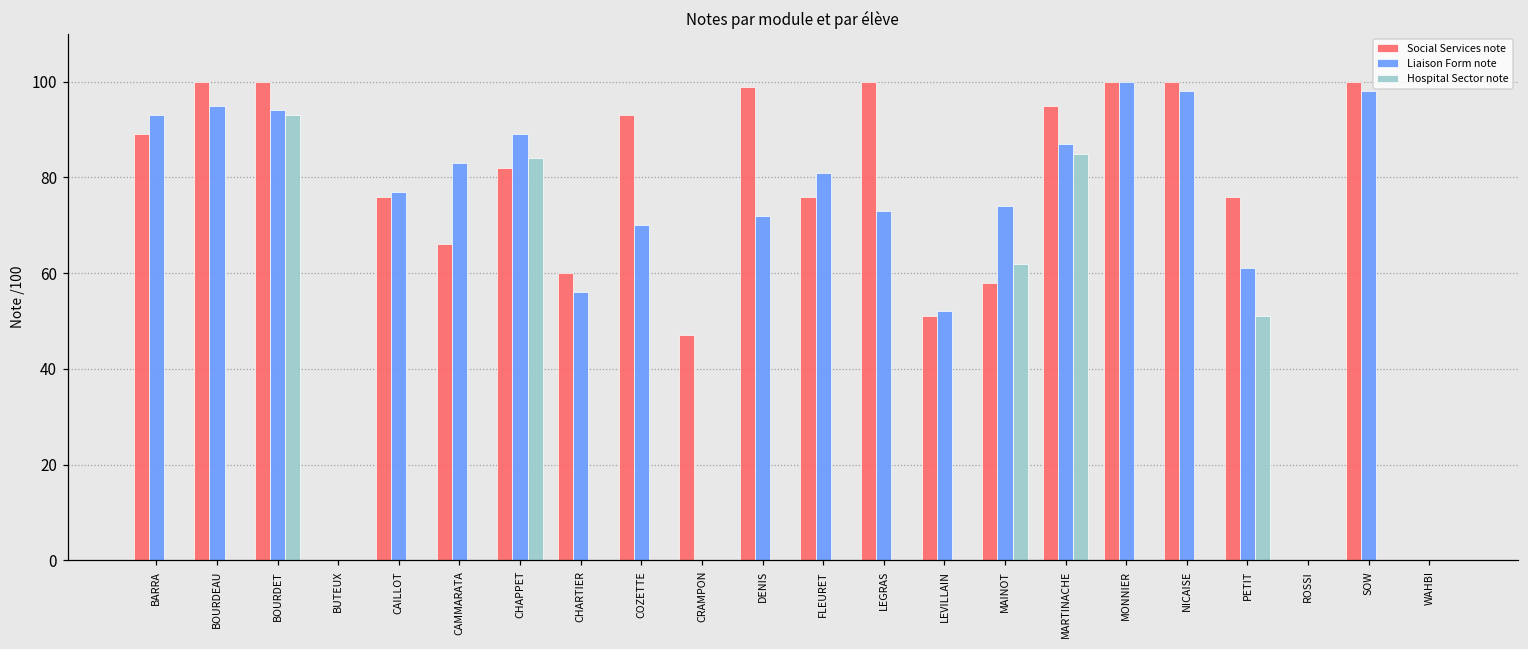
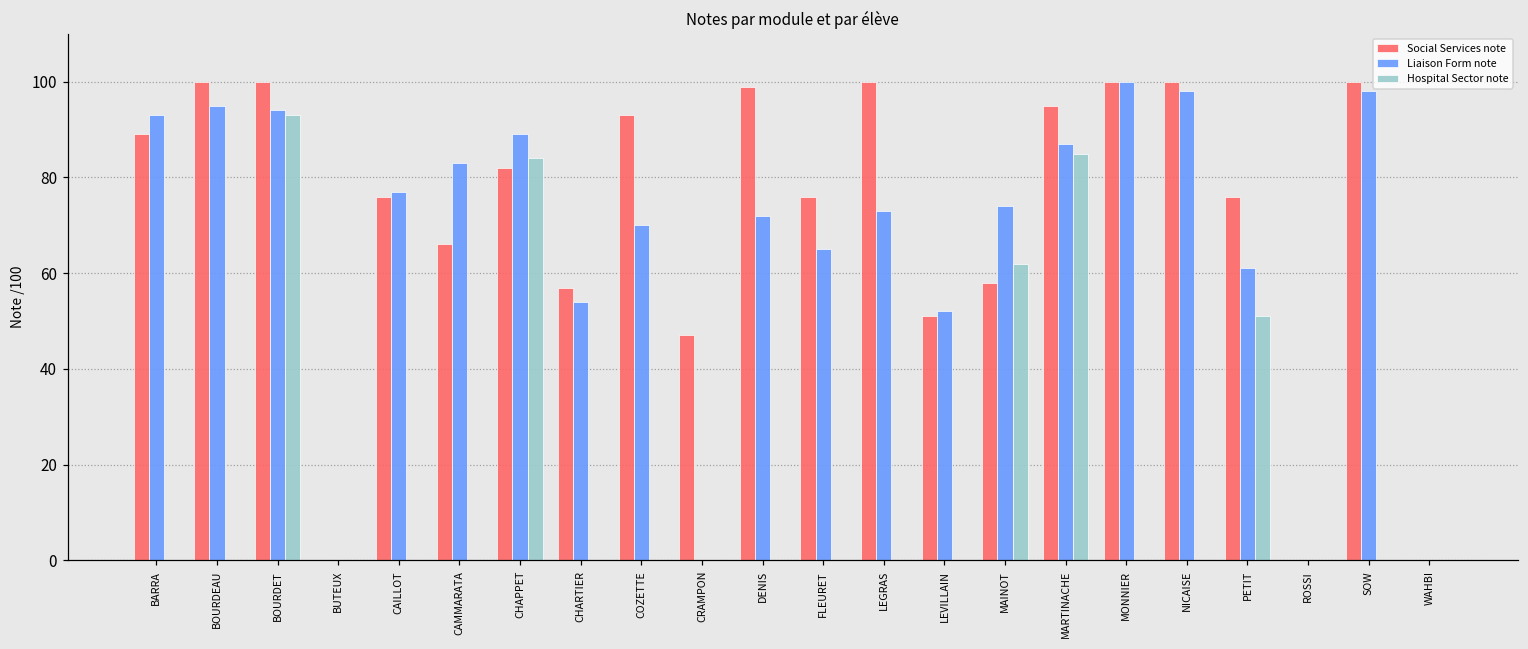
Social Services note, CHARTIER: 60 -> 57
Liaison Form note, CHARTIER: 56 -> 54
Liaison Form note, FLEURET: 81 -> 65
